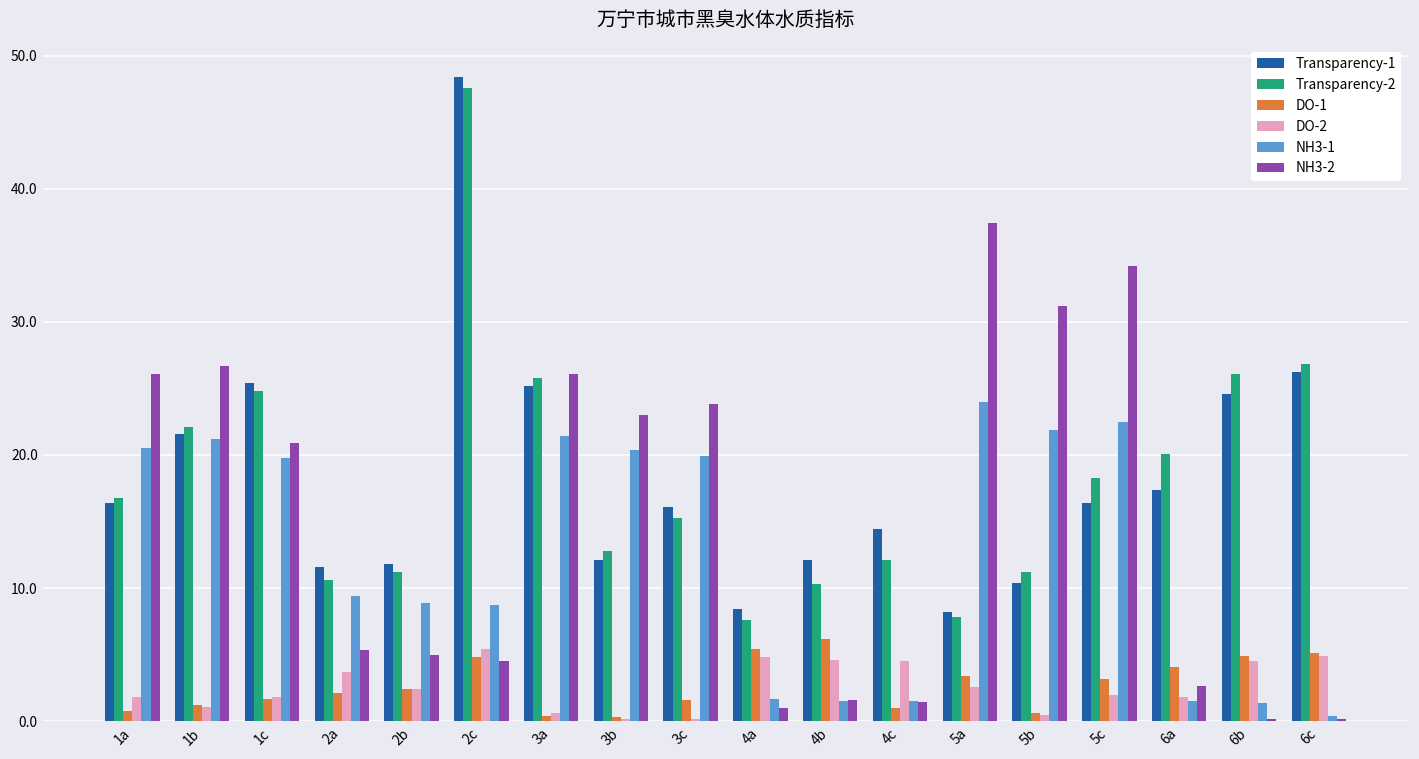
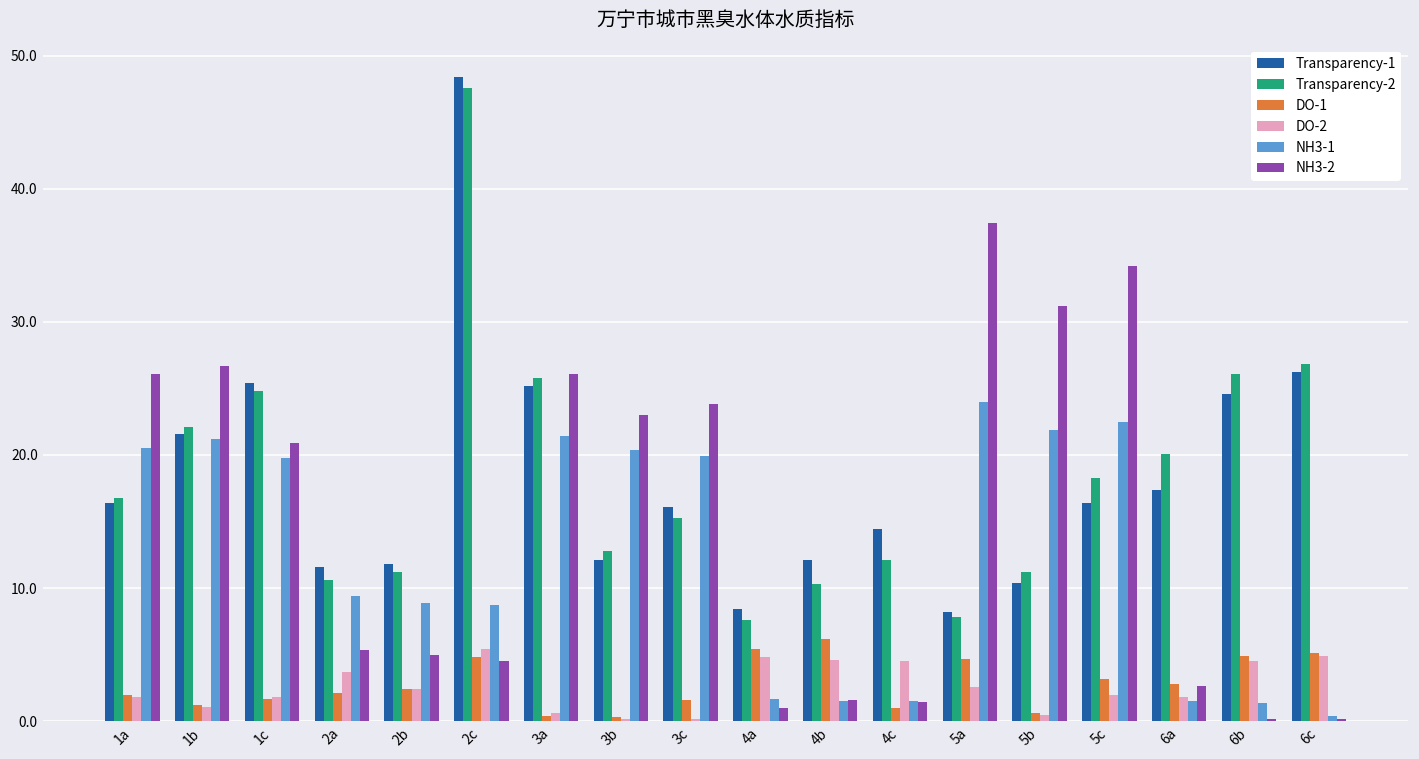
DO-1, 1a: 0.8 -> 2.0
DO-1, 5a: 3.4 -> 4.7
DO-1, 6a: 4.1 -> 2.8
